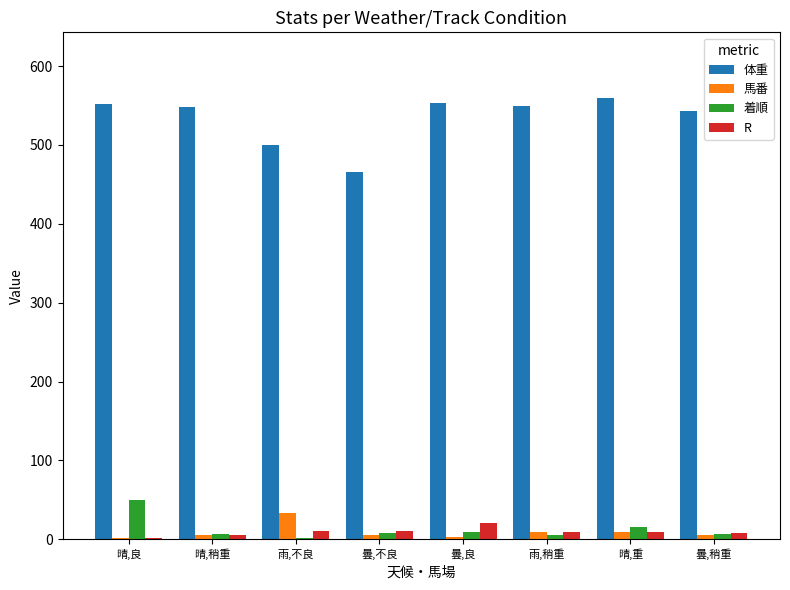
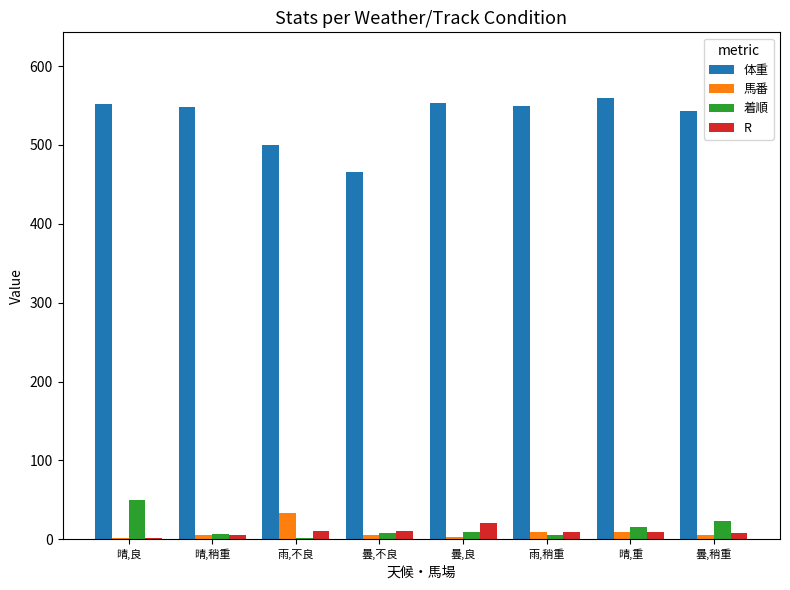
着順, 曇,稍重: 10 -> 20
